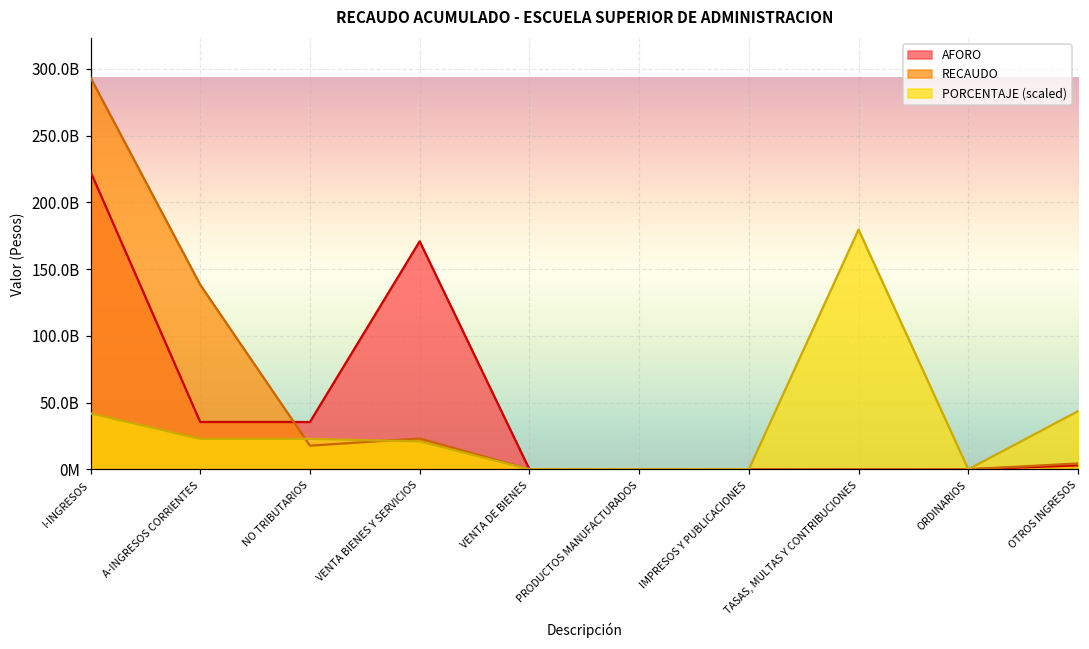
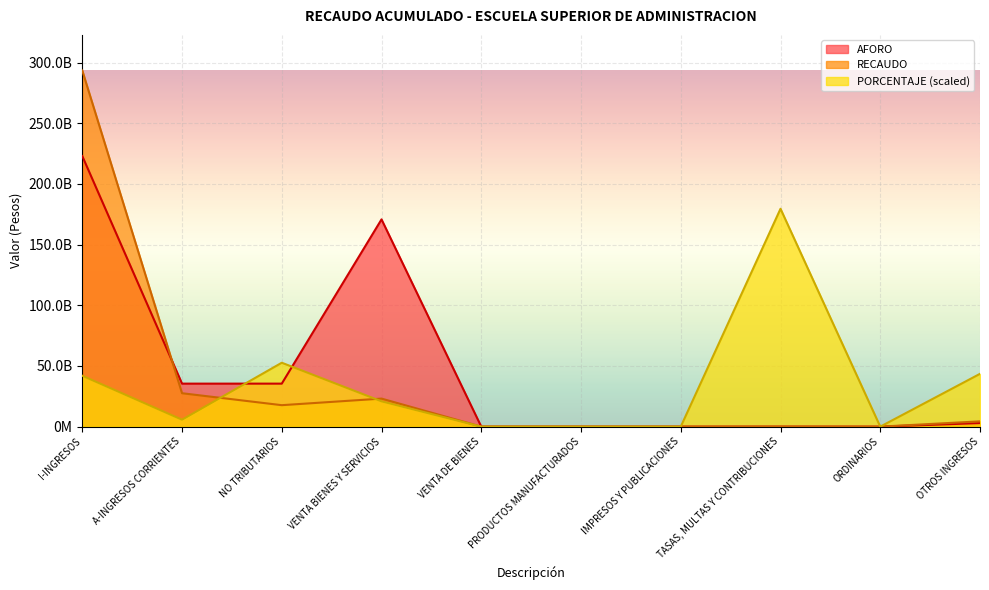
RECAUDO, A-INGRESOS CORRIENTES: 138000000000 -> 28000000000
PORCENTAJE (scaled), A-INGRESOS CORRIENTES: 23000000000 -> 6000000000
PORCENTAJE (scaled), NO TRIBUTARIOS: 23000000000 -> 53000000000
